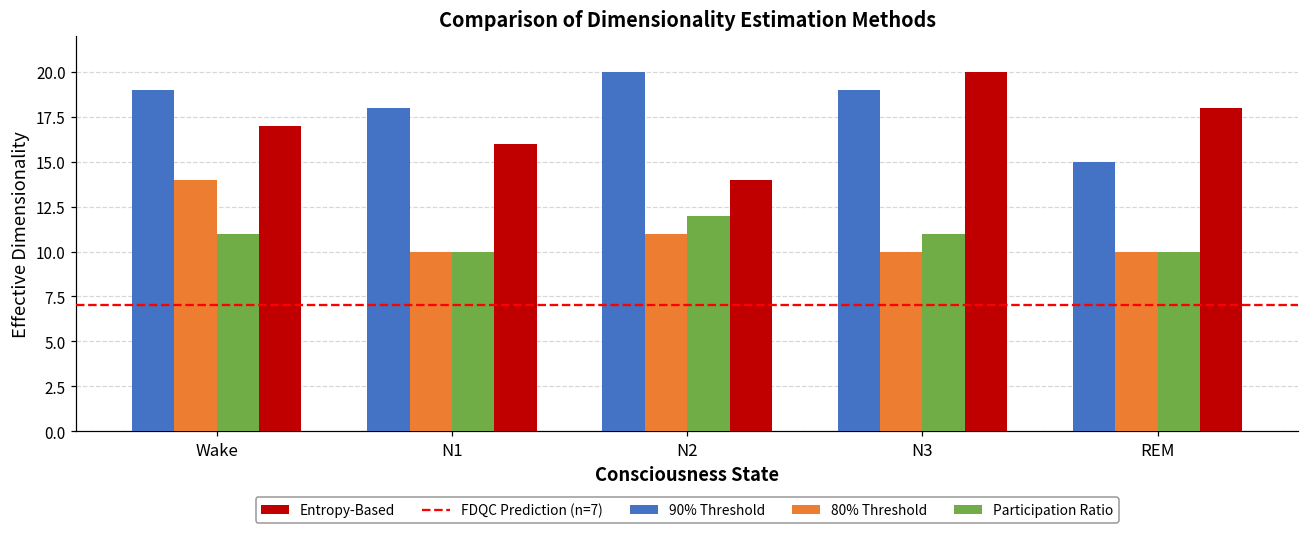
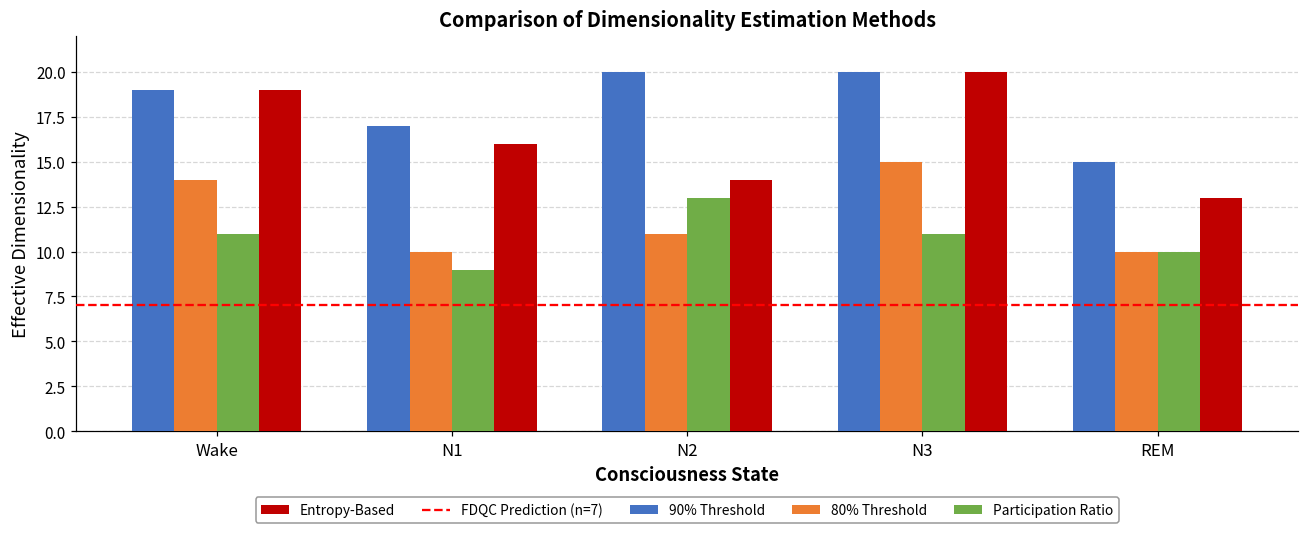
Entropy-Based, Wake: 17 -> 19
90% Threshold, N1: 18 -> 17
Participation Ratio, N1: 10 -> 9
Participation Ratio, N2: 12 -> 13
90% Threshold, N3: 19 -> 20
80% Threshold, N3: 10 -> 15
Entropy-Based, REM: 18 -> 13
